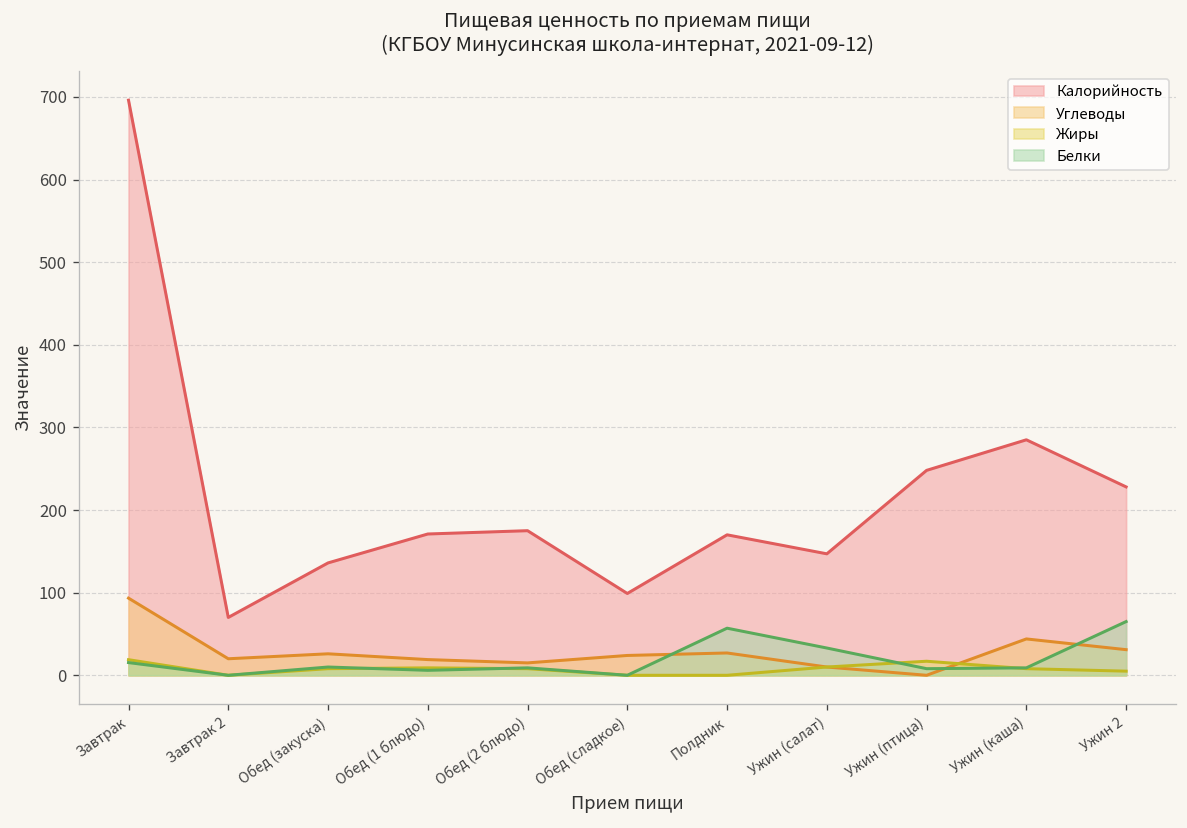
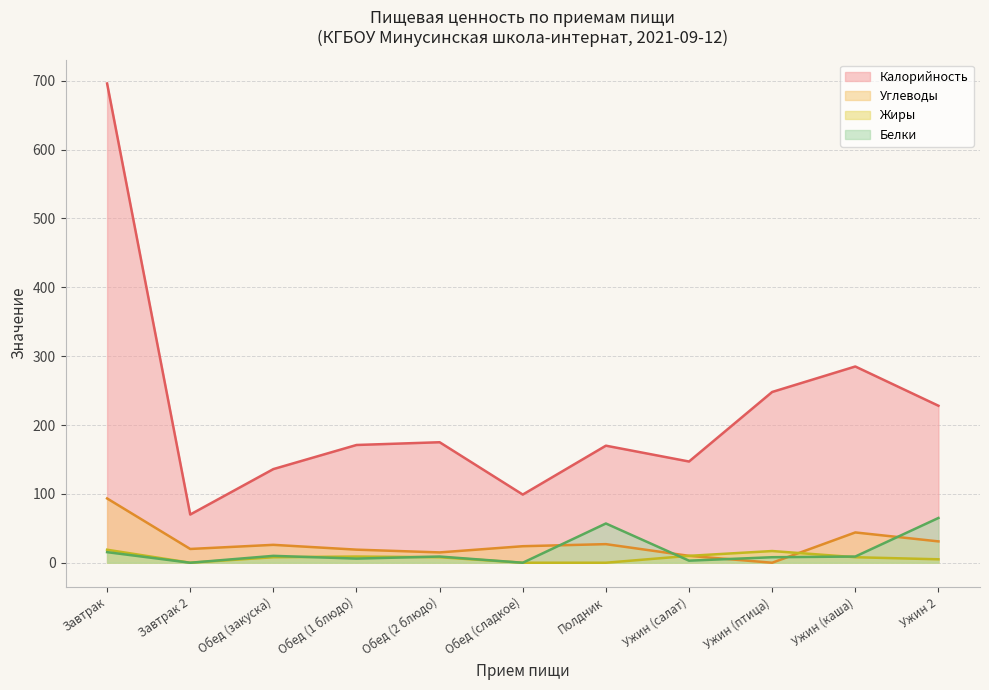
Белки, Ужин (салат): 30 -> 0
